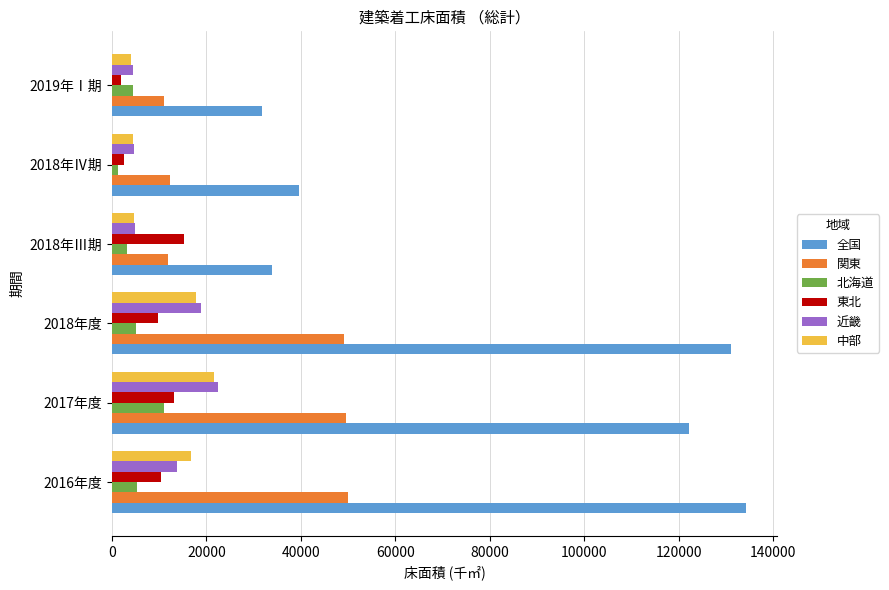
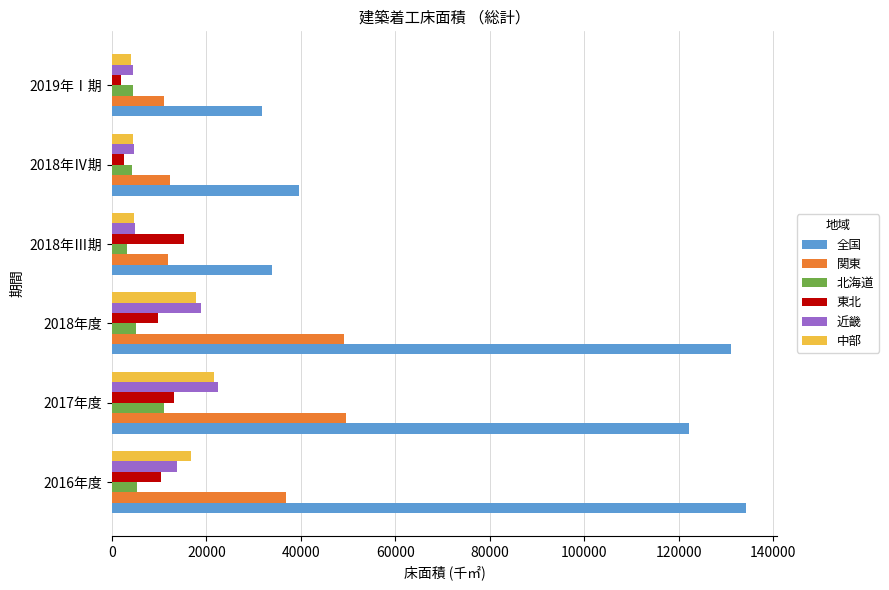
北海道, 2018年Ⅳ期: 1000 -> 4000
関東, 2016年度: 50000 -> 37000
